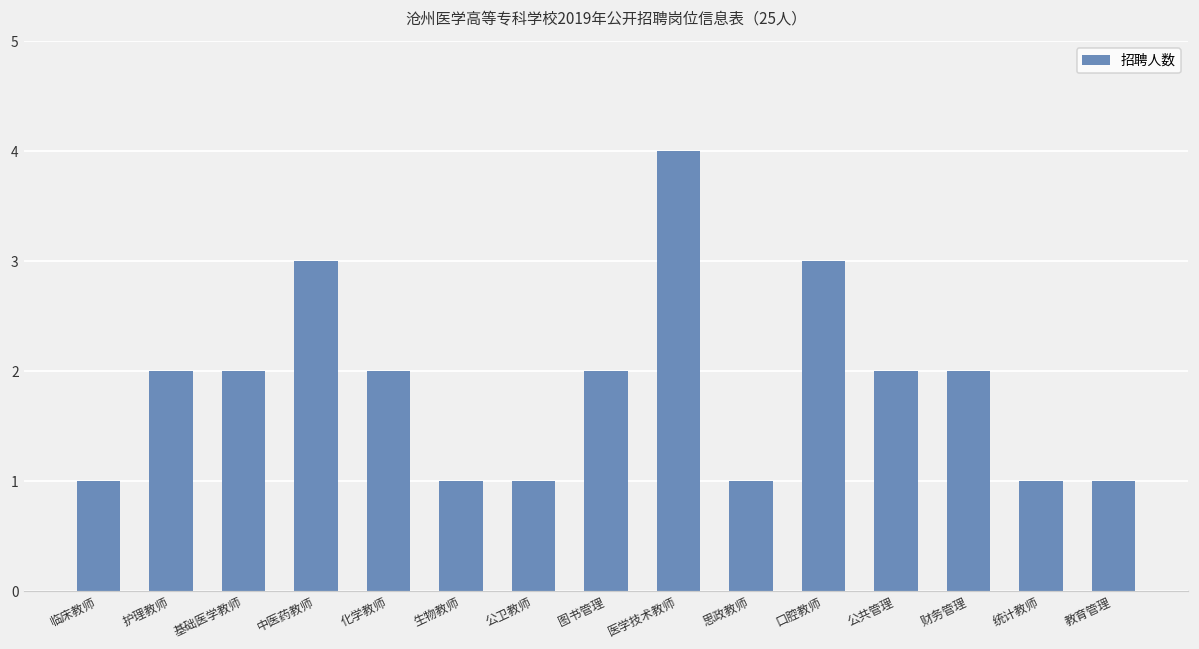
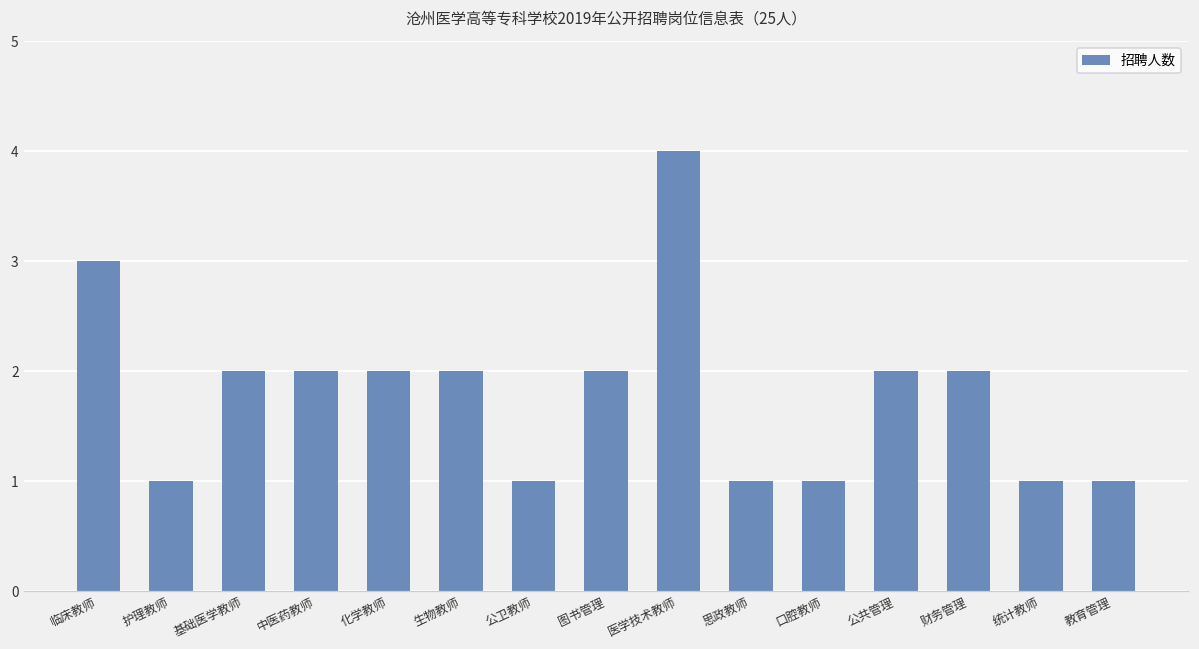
临床教师: 1 -> 3
护理教师: 2 -> 1
中医药教师: 3 -> 2
生物教师: 1 -> 2
口腔教师: 3 -> 1
